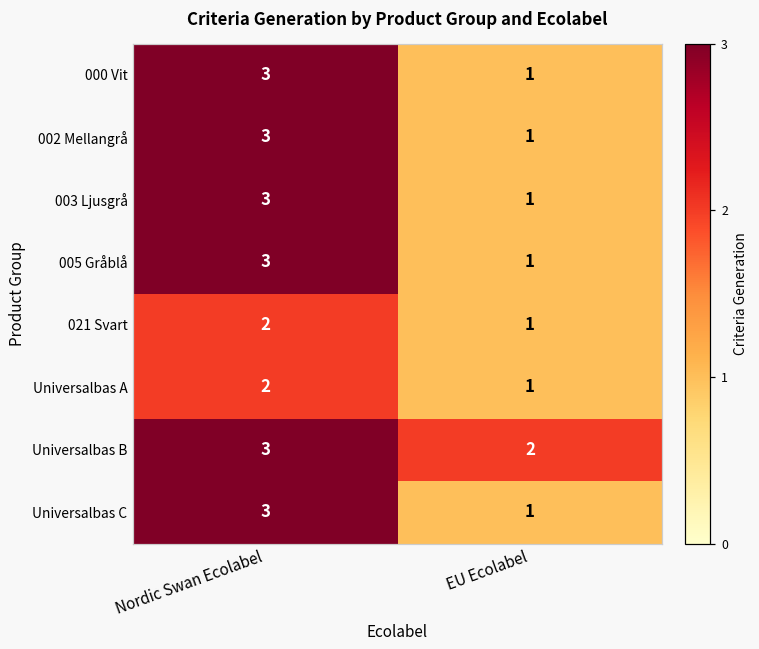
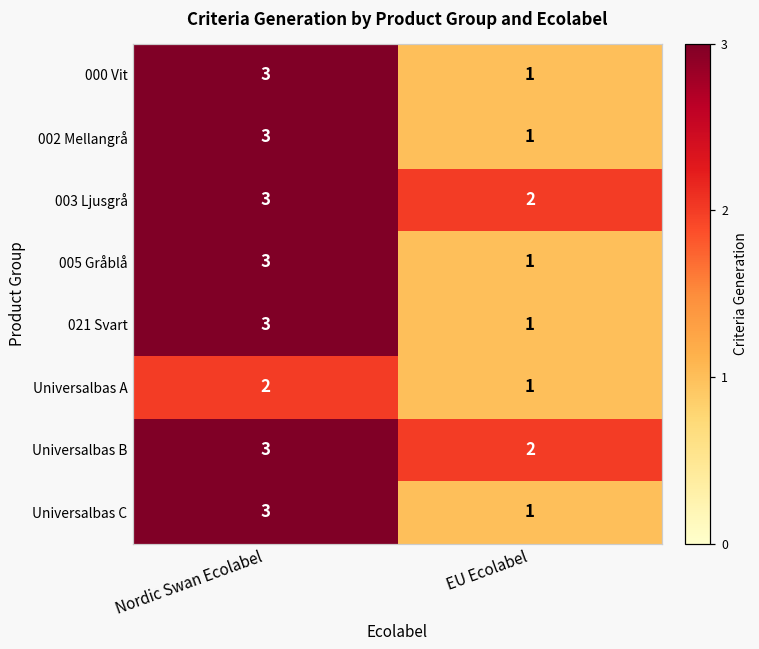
003 Ljusgrå, EU Ecolabel: 1 -> 2
021 Svart, Nordic Swan Ecolabel: 2 -> 3
